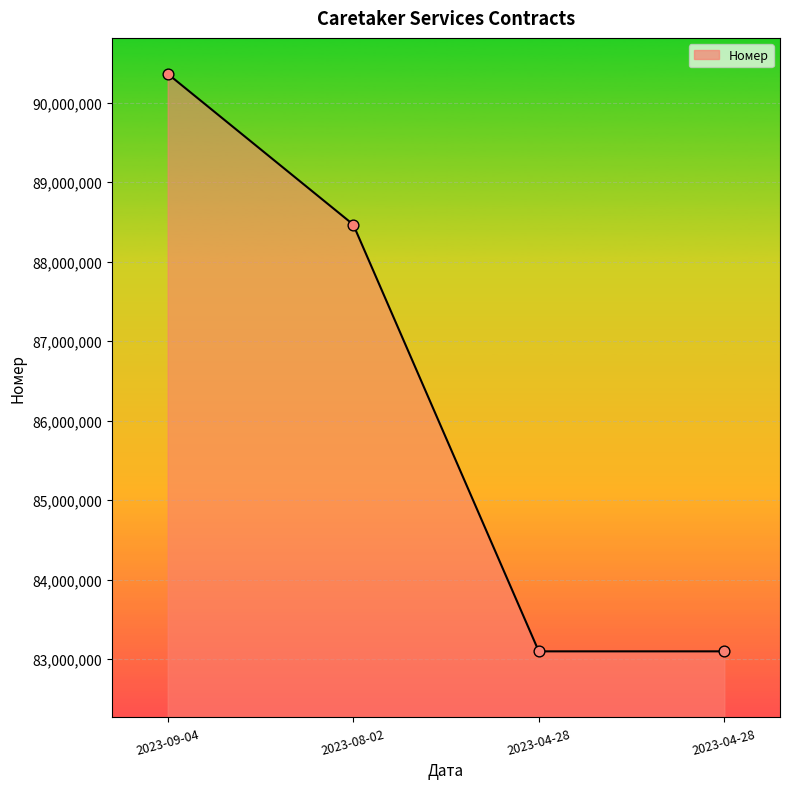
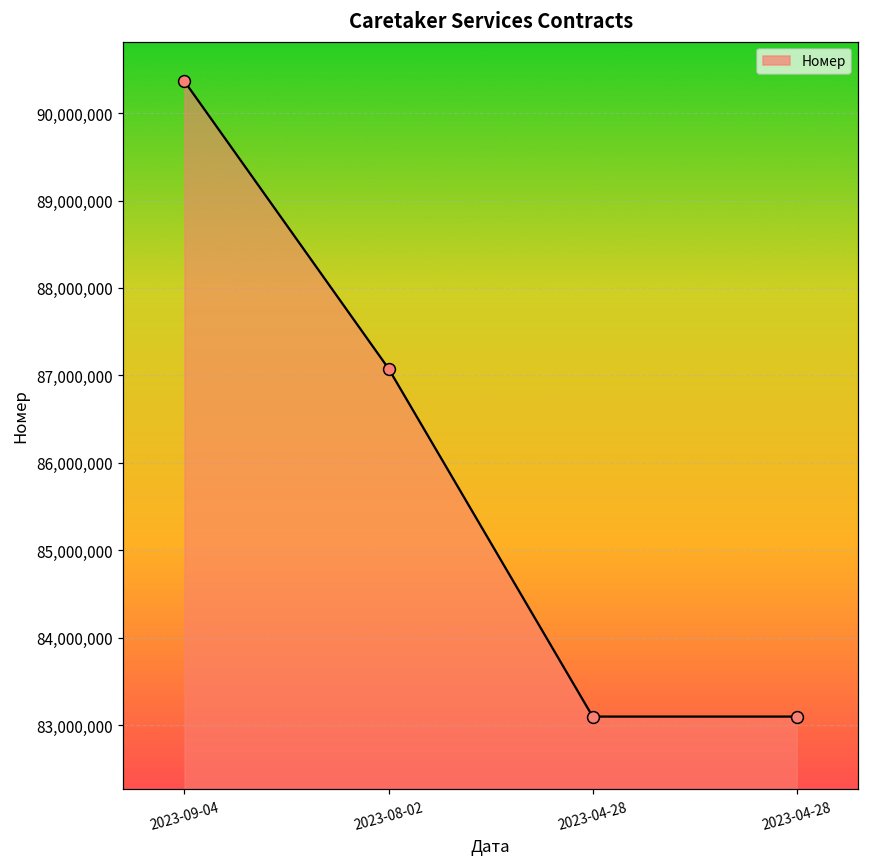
2023-08-02: 88,500,000 -> 87,100,000
